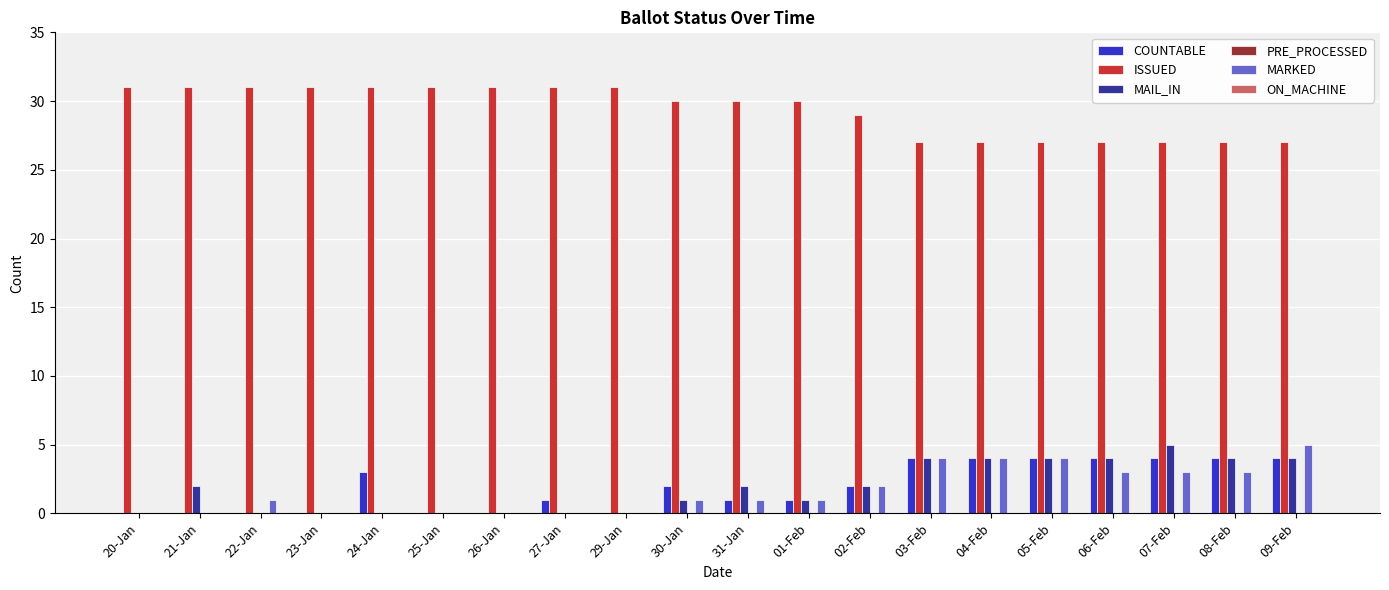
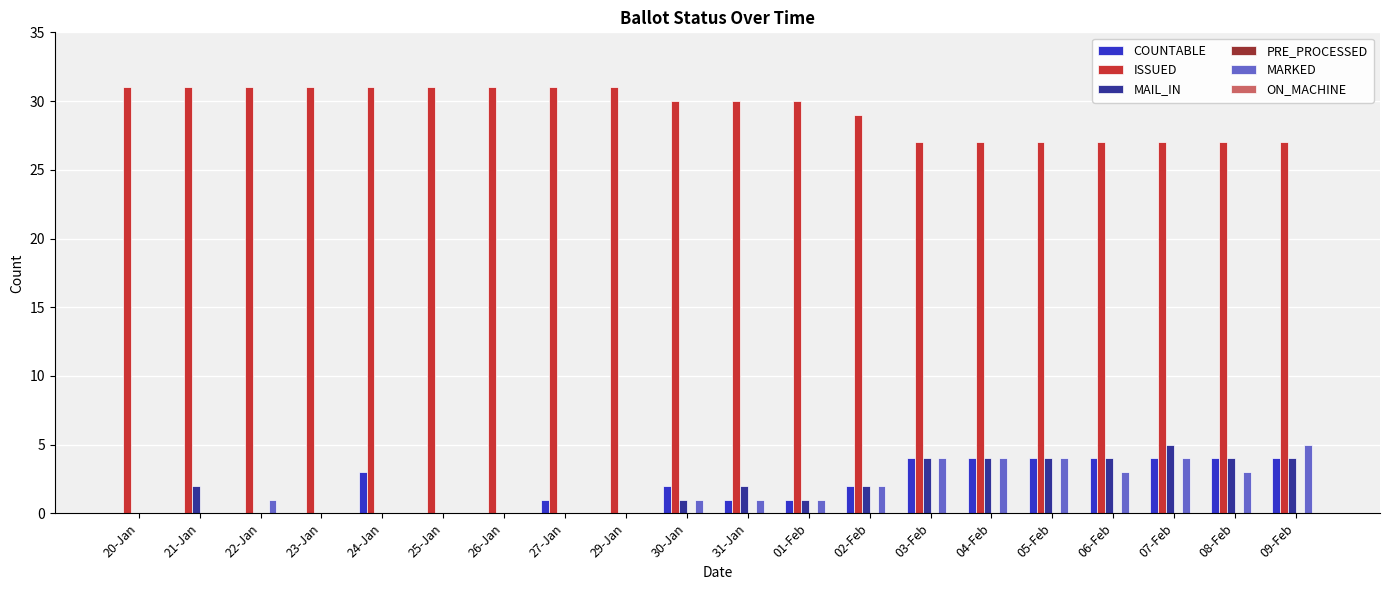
MARKED, 07-Feb: 3 -> 4
